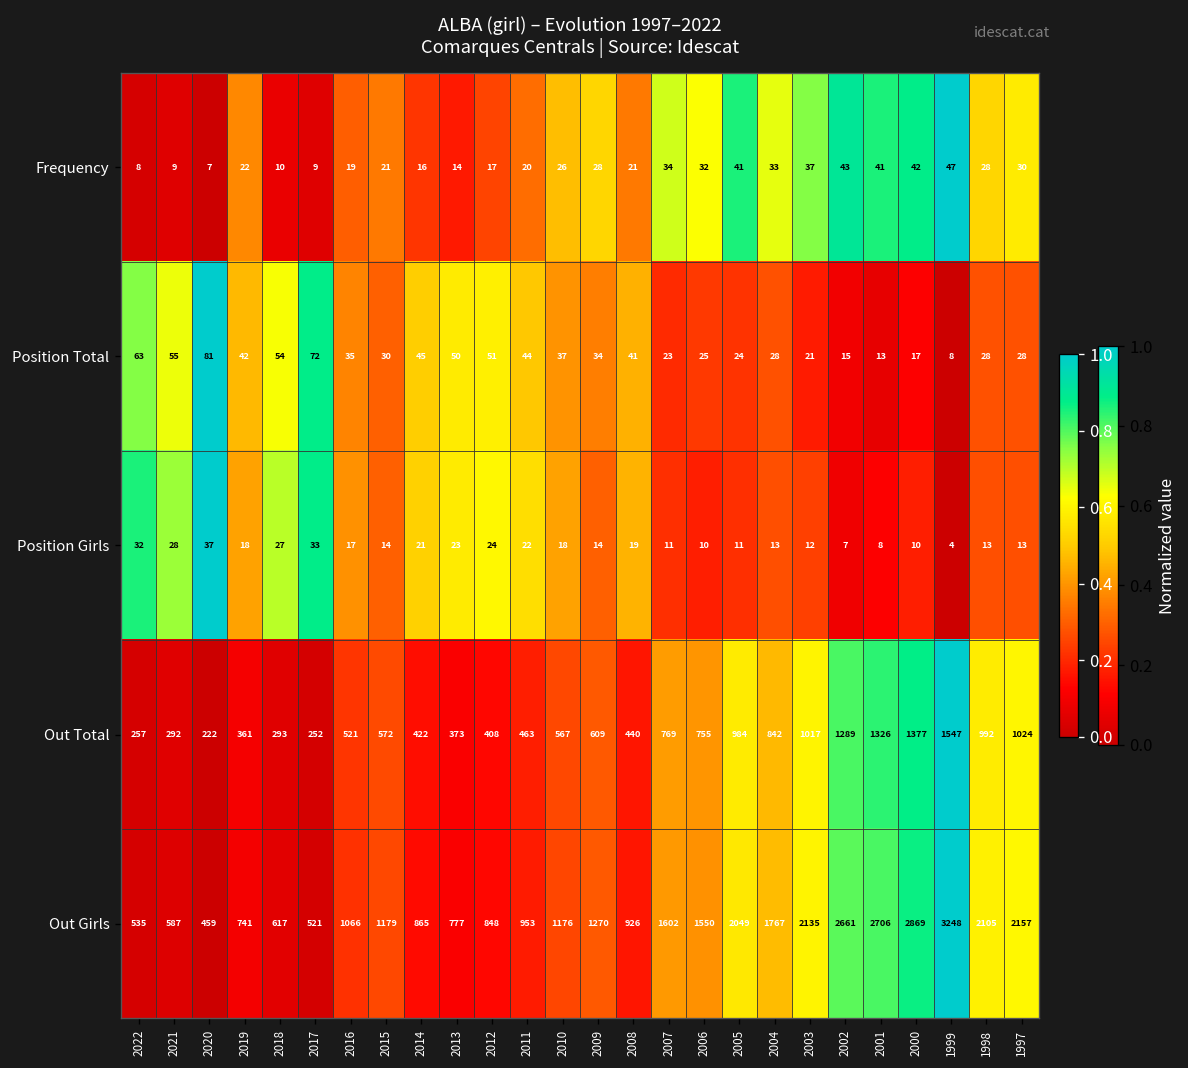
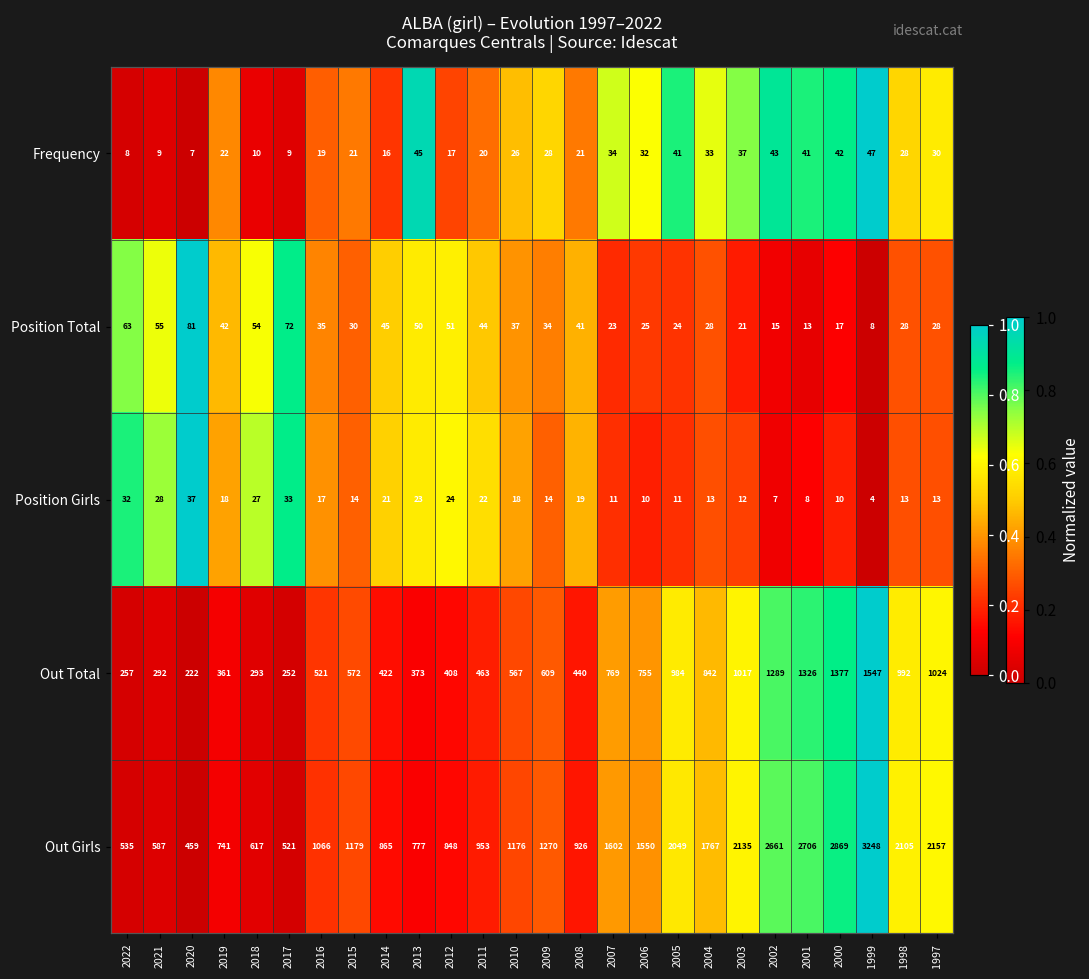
Frequency, 2013: 14 -> 45
